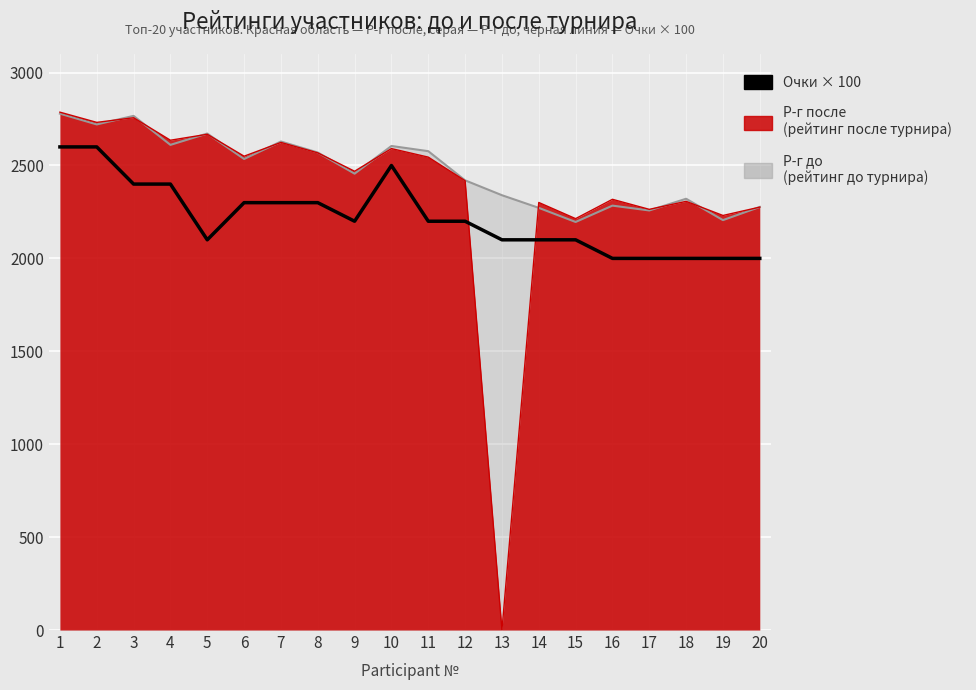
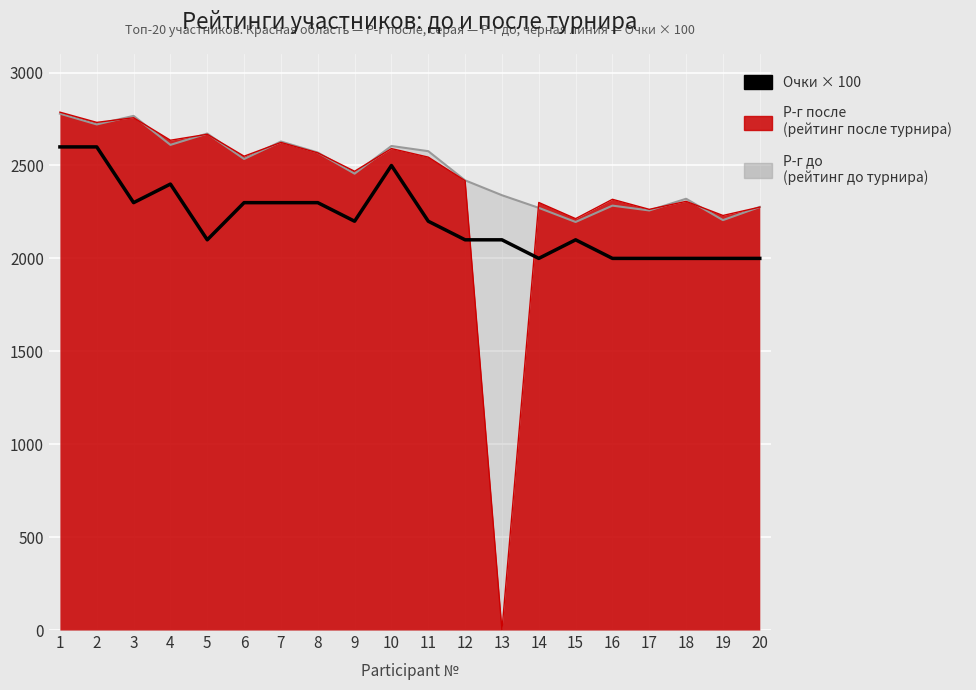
Очки × 100, 3: 2400 -> 2300
Очки × 100, 12: 2200 -> 2100
Очки × 100, 14: 2100 -> 2000
